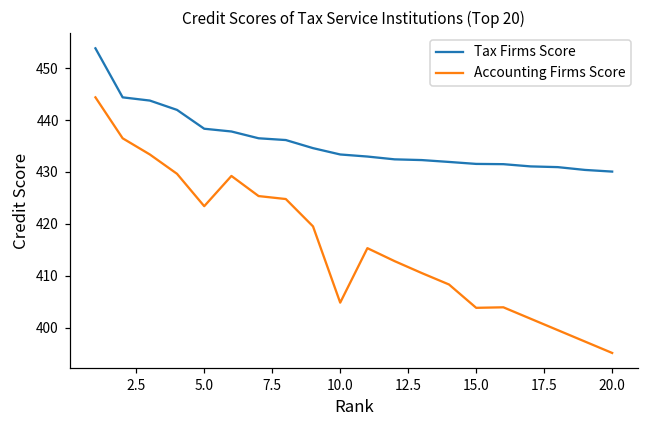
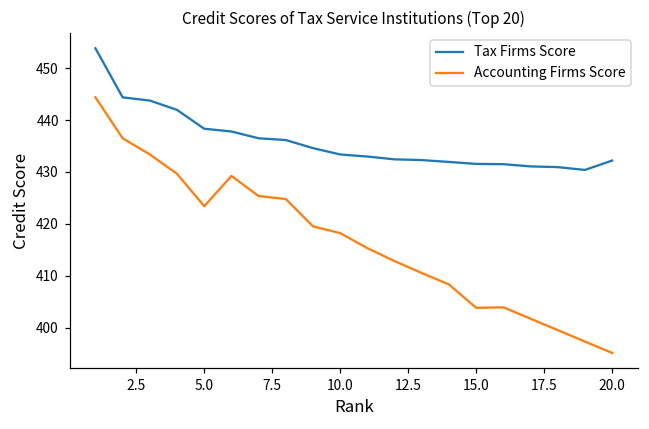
Accounting Firms Score, 10.0: 405 -> 418
Tax Firms Score, 20.0: 430 -> 432
